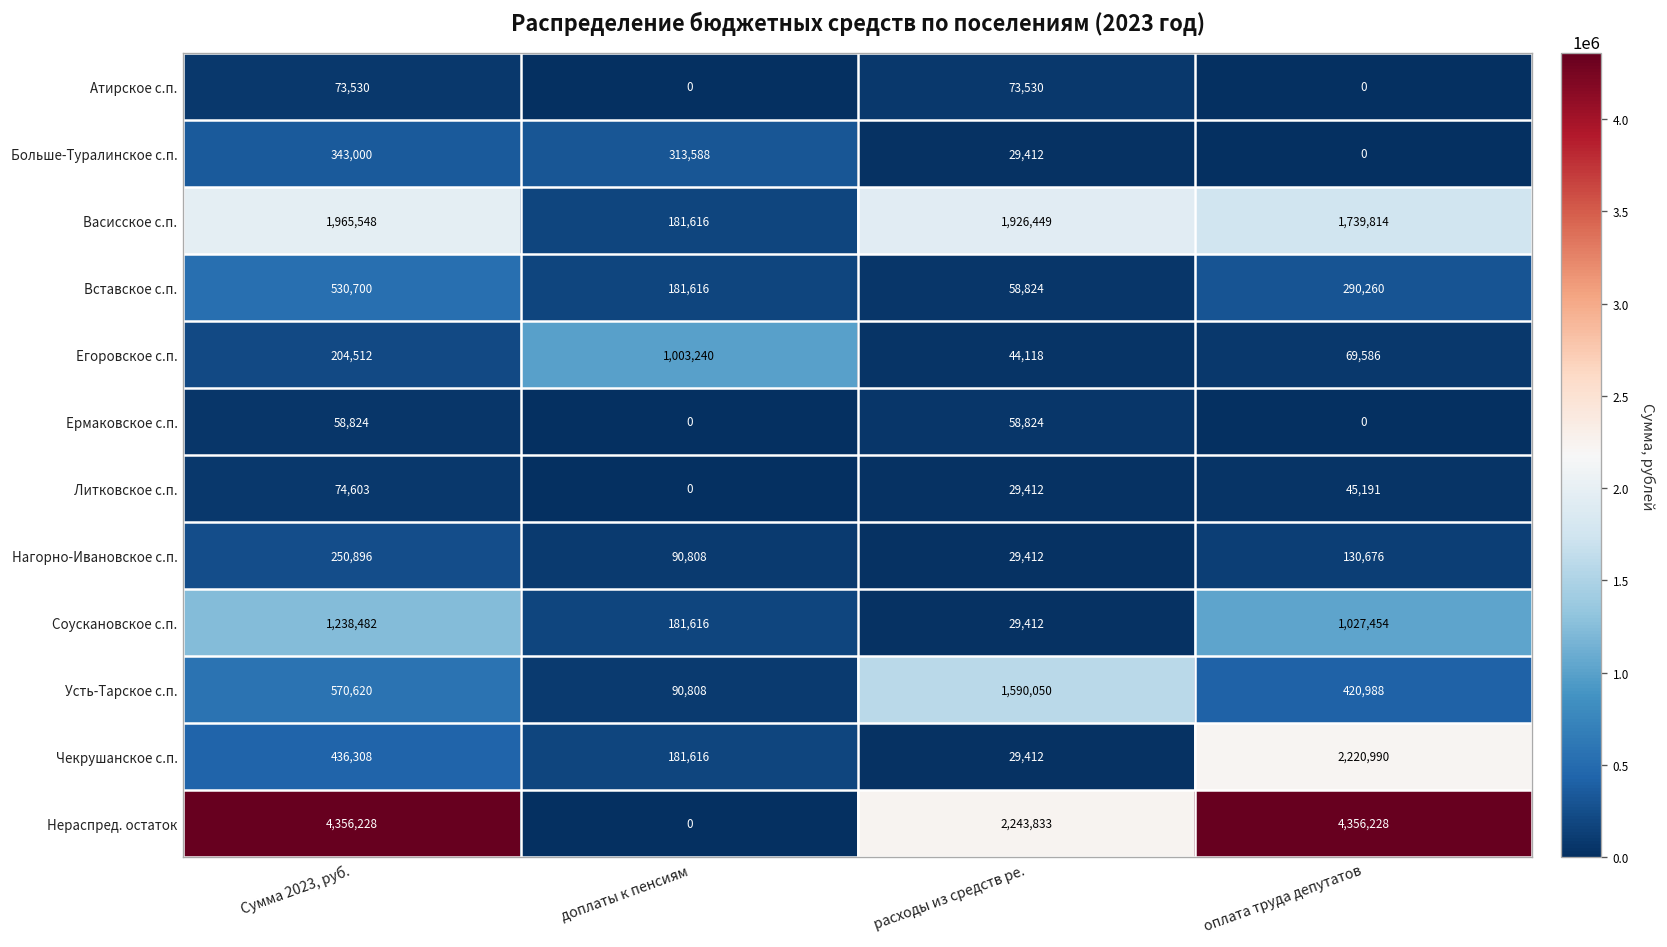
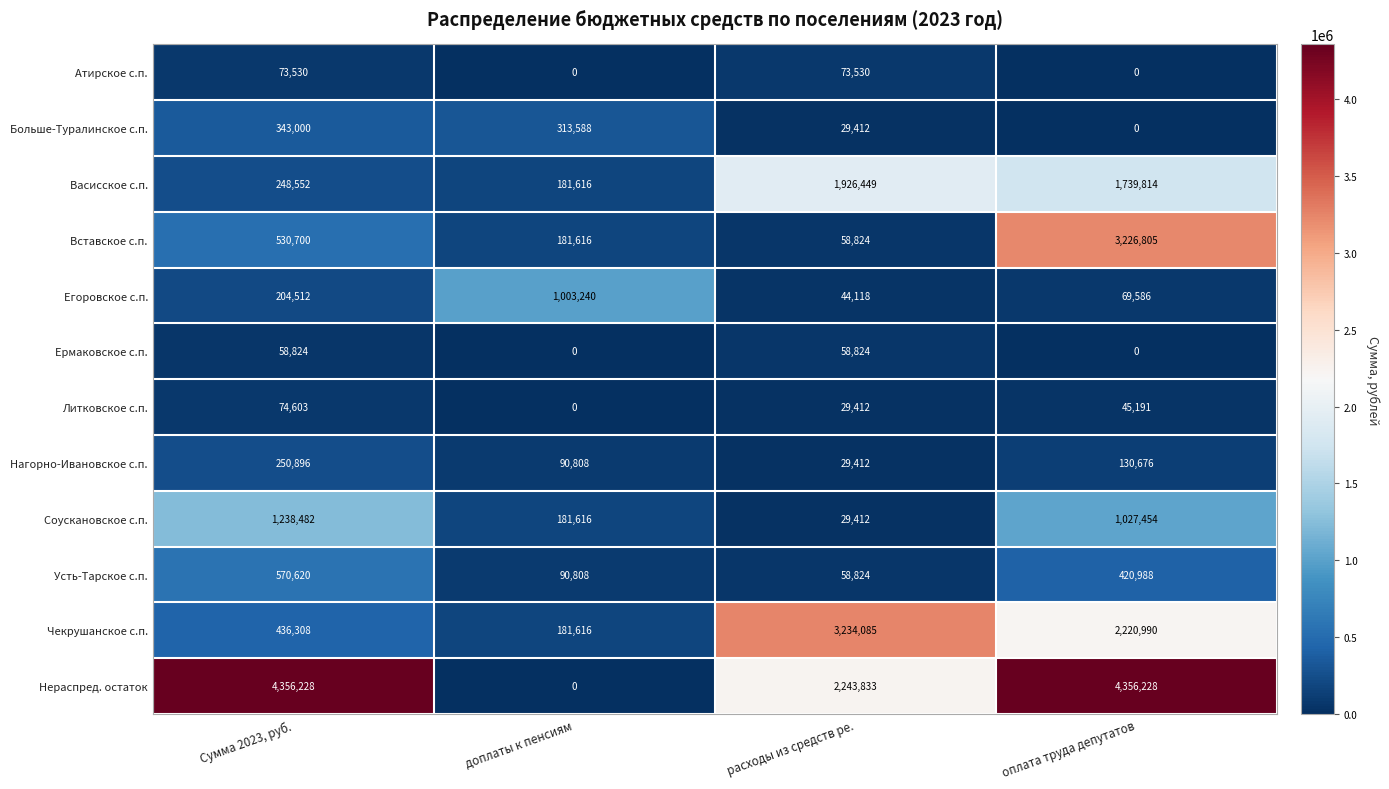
Васисское с.п., Сумма 2023, руб.: 1,965,548 -> 248,552
Вставское с.п., оплата труда депутатов: 290,260 -> 3,226,805
Усть-Тарское с.п., расходы из средств ре.: 1,590,050 -> 58,824
Чекрушанское с.п., расходы из средств ре.: 29,412 -> 3,234,085
